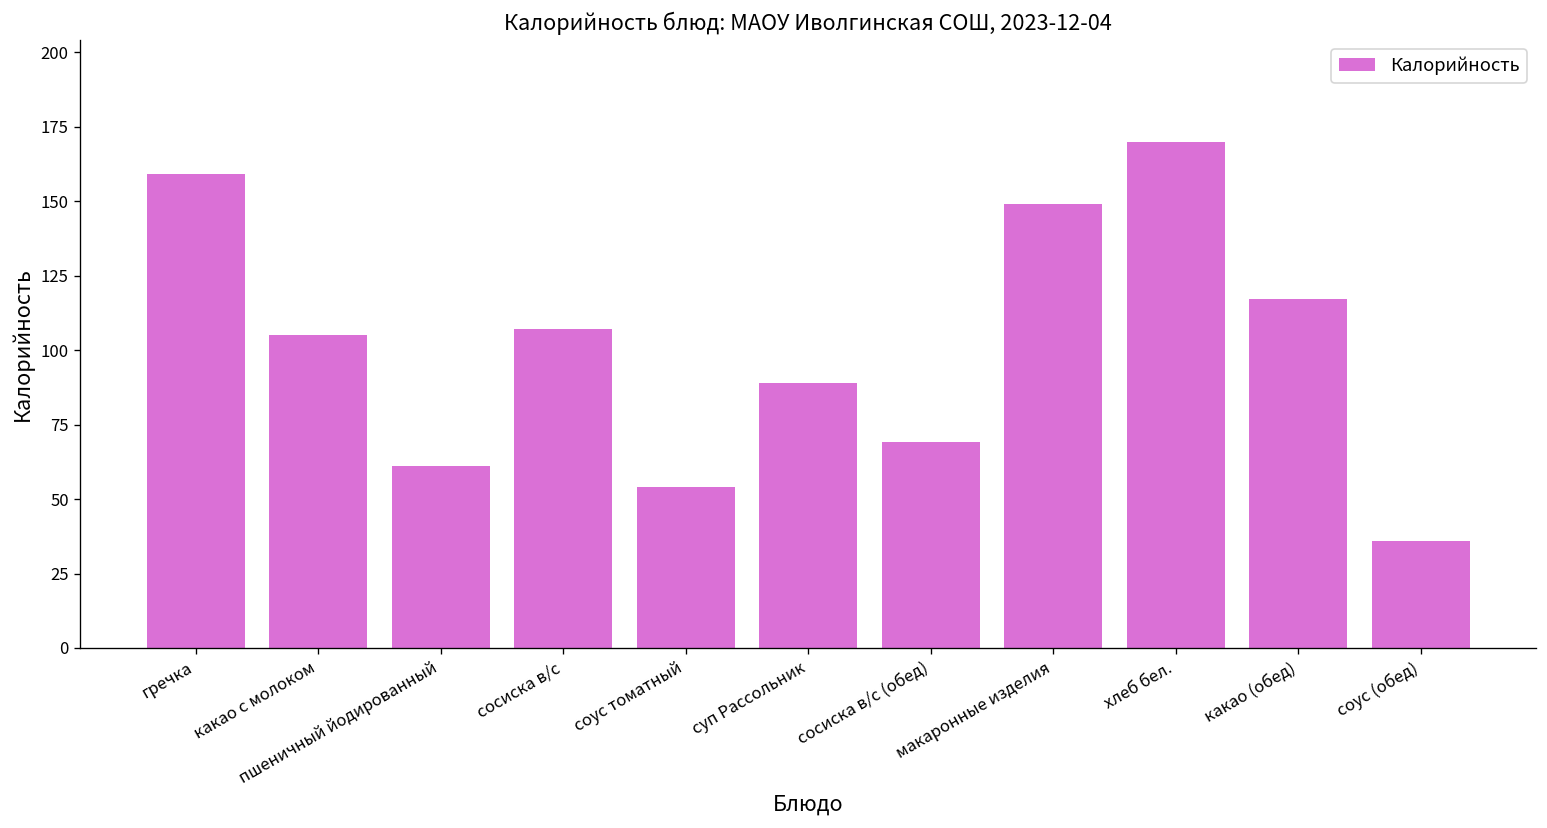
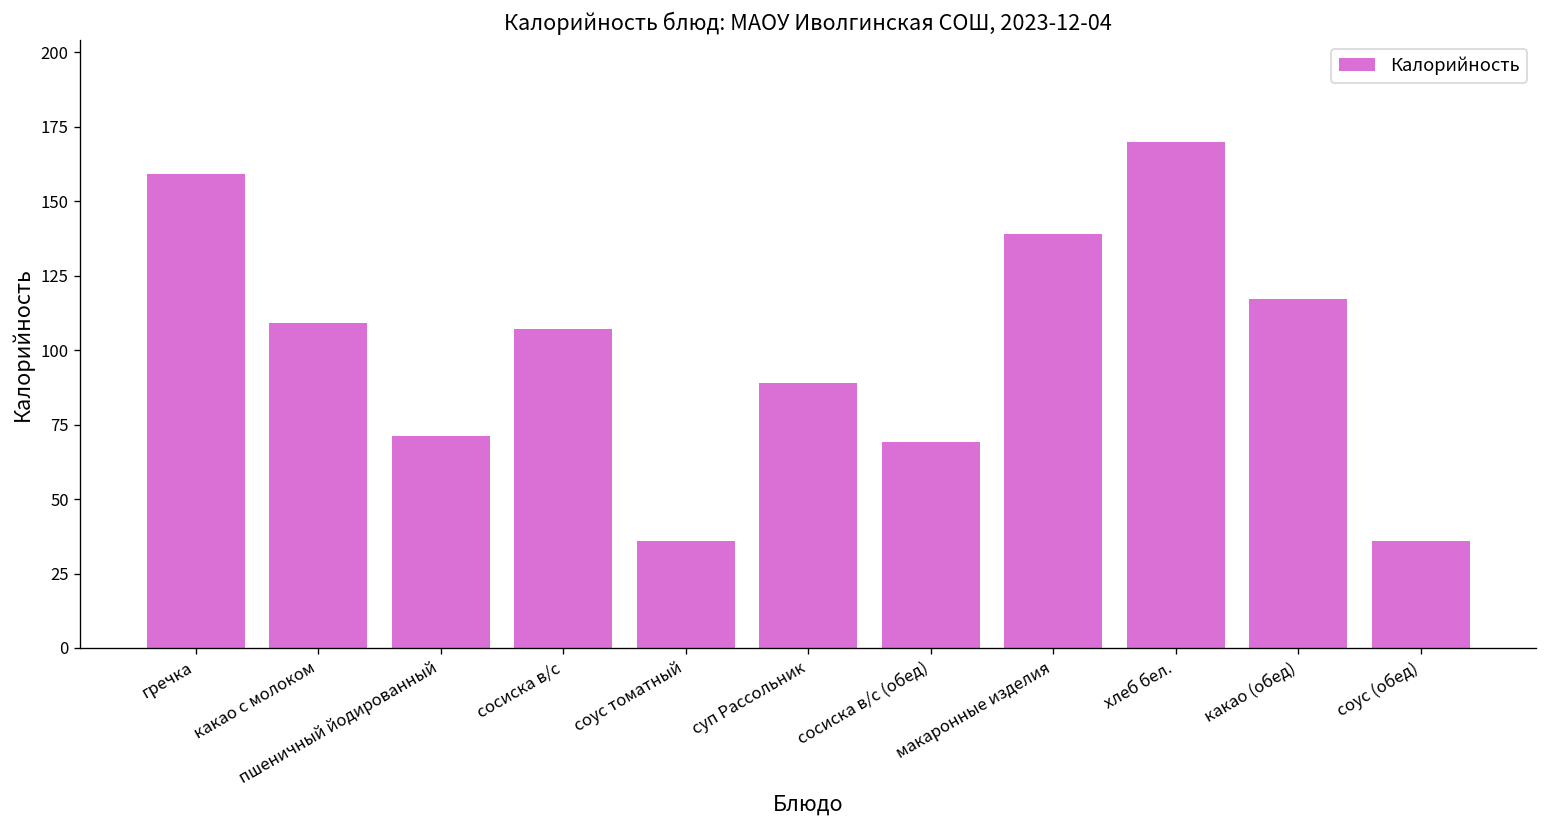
какао с молоком: 105 -> 109
пшеничный йодированный: 61 -> 71
соус томатный: 54 -> 36
макаронные изделия: 149 -> 139
